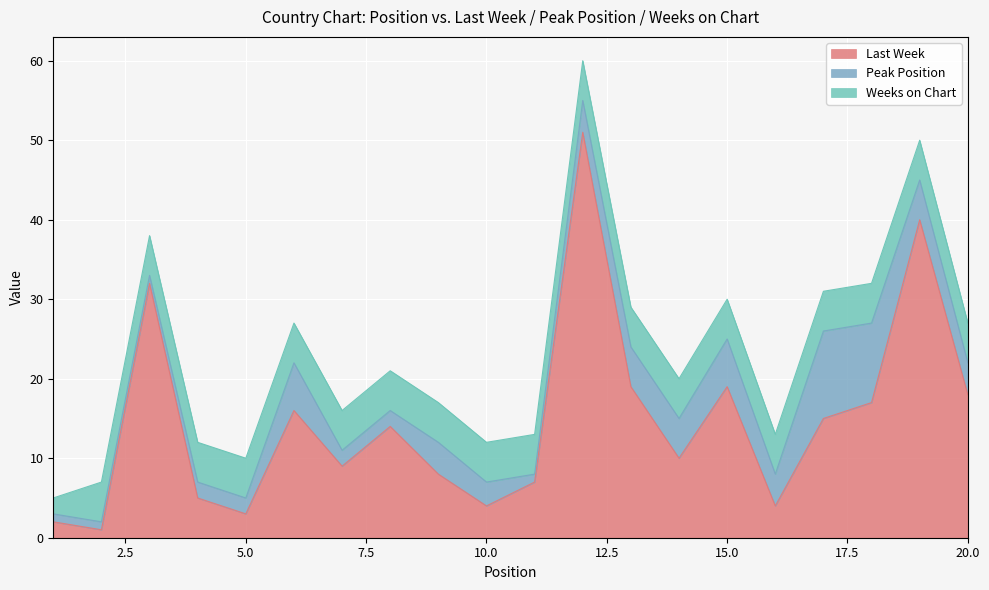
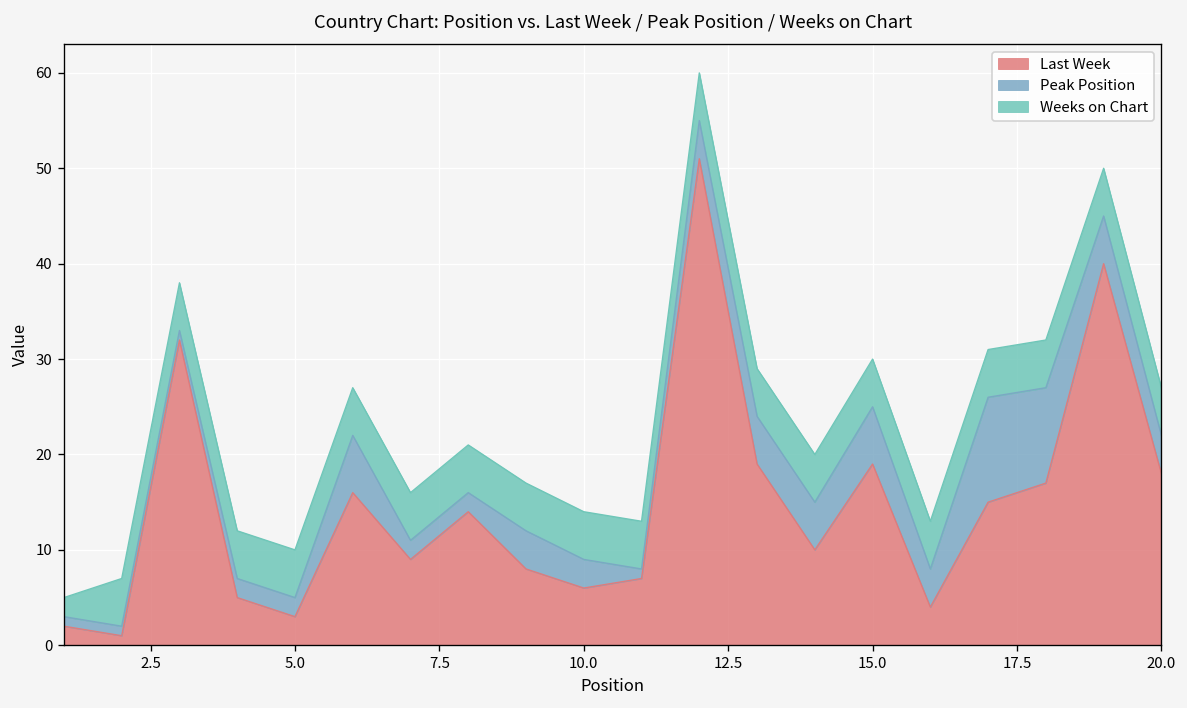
Last Week, 10.0: 4 -> 6
